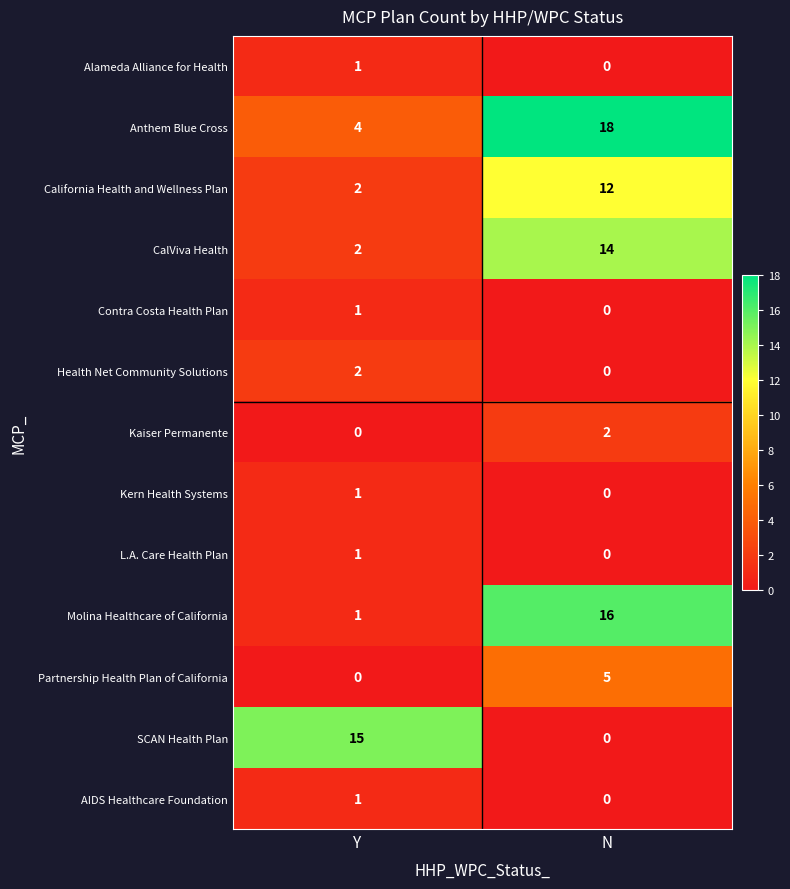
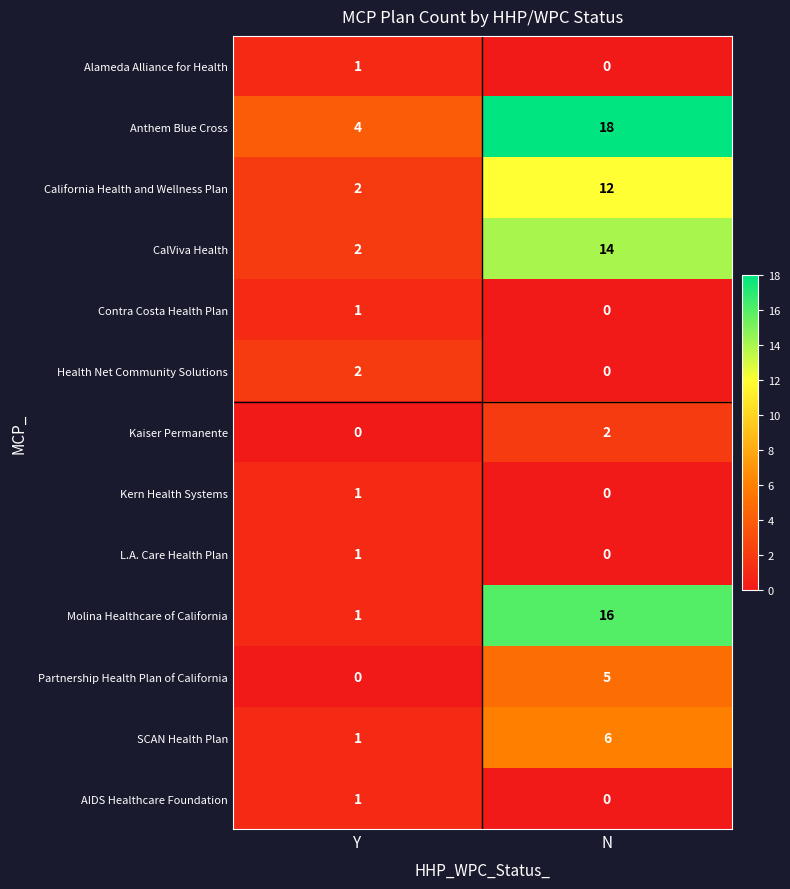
SCAN Health Plan, Y: 15 -> 1
SCAN Health Plan, N: 0 -> 6
